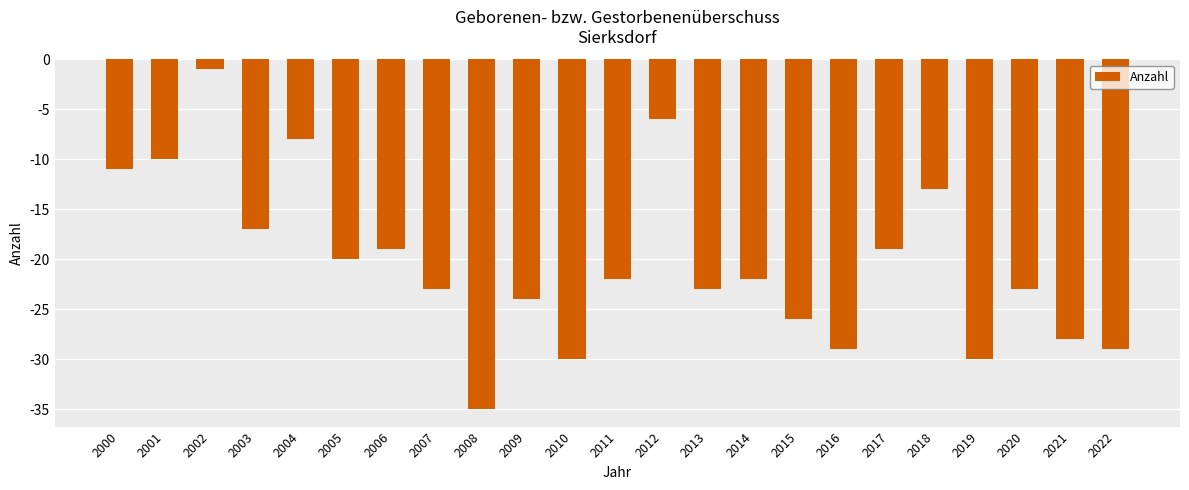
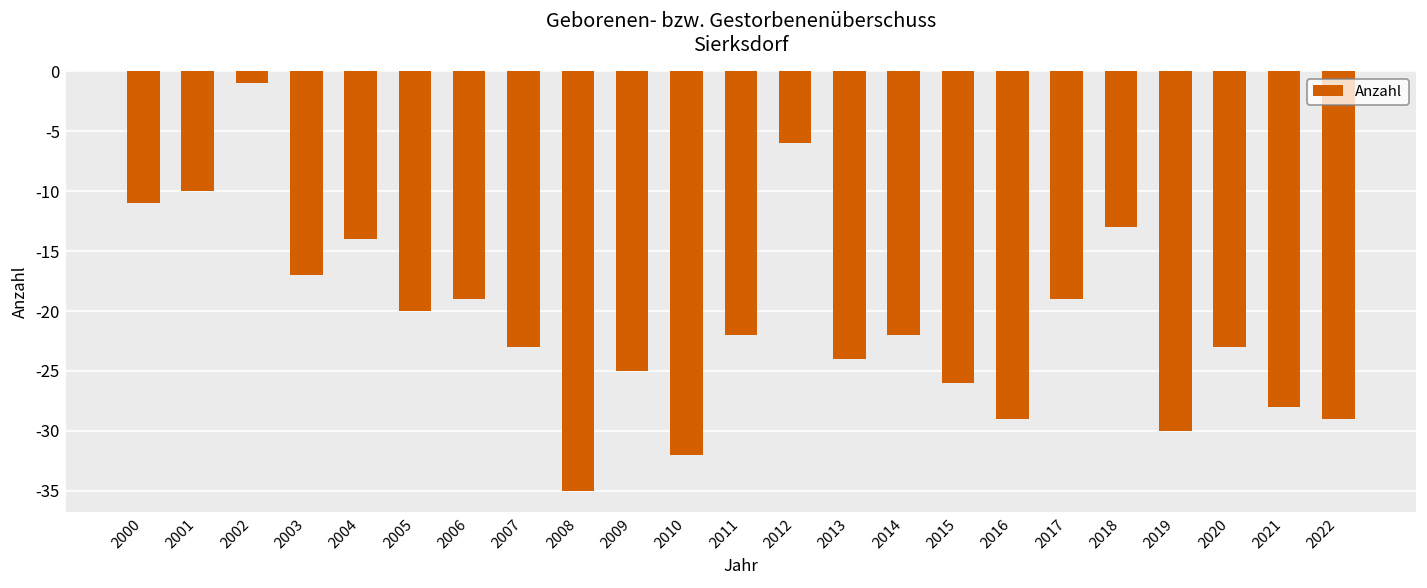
2004: -8 -> -14
2009: -24 -> -25
2010: -30 -> -32
2013: -23 -> -24
